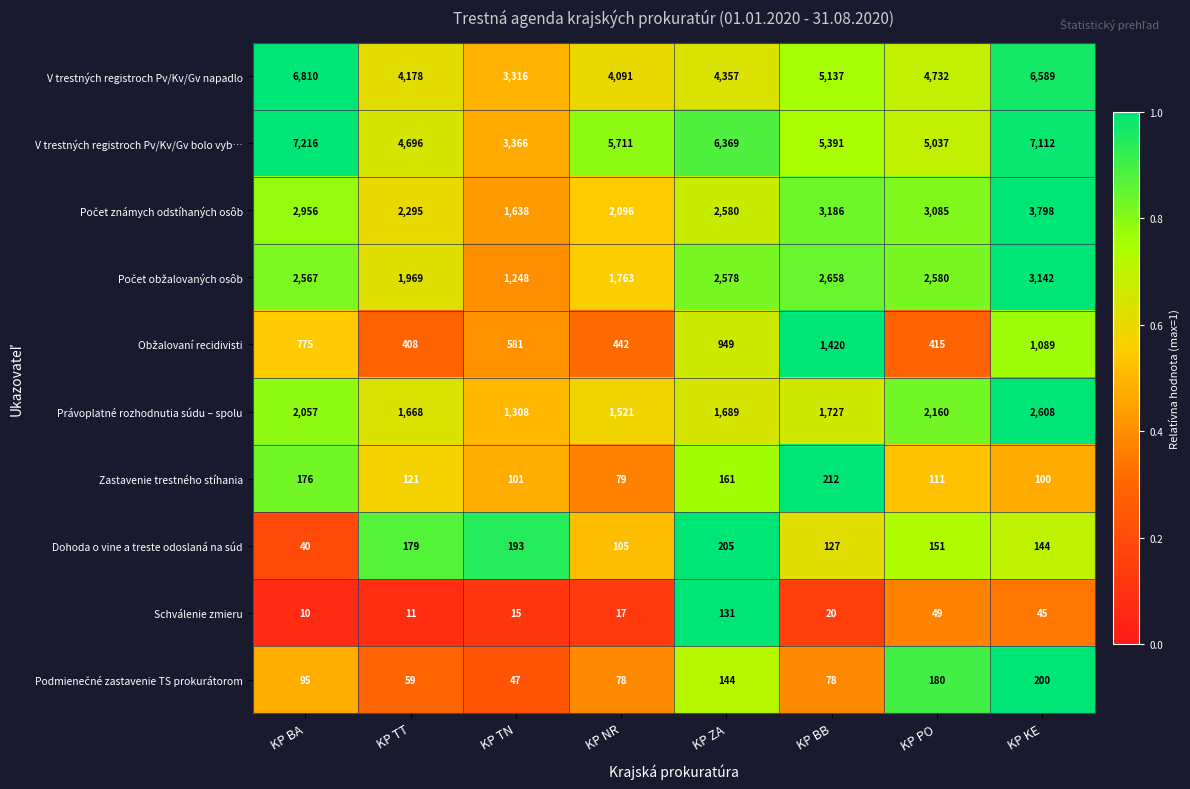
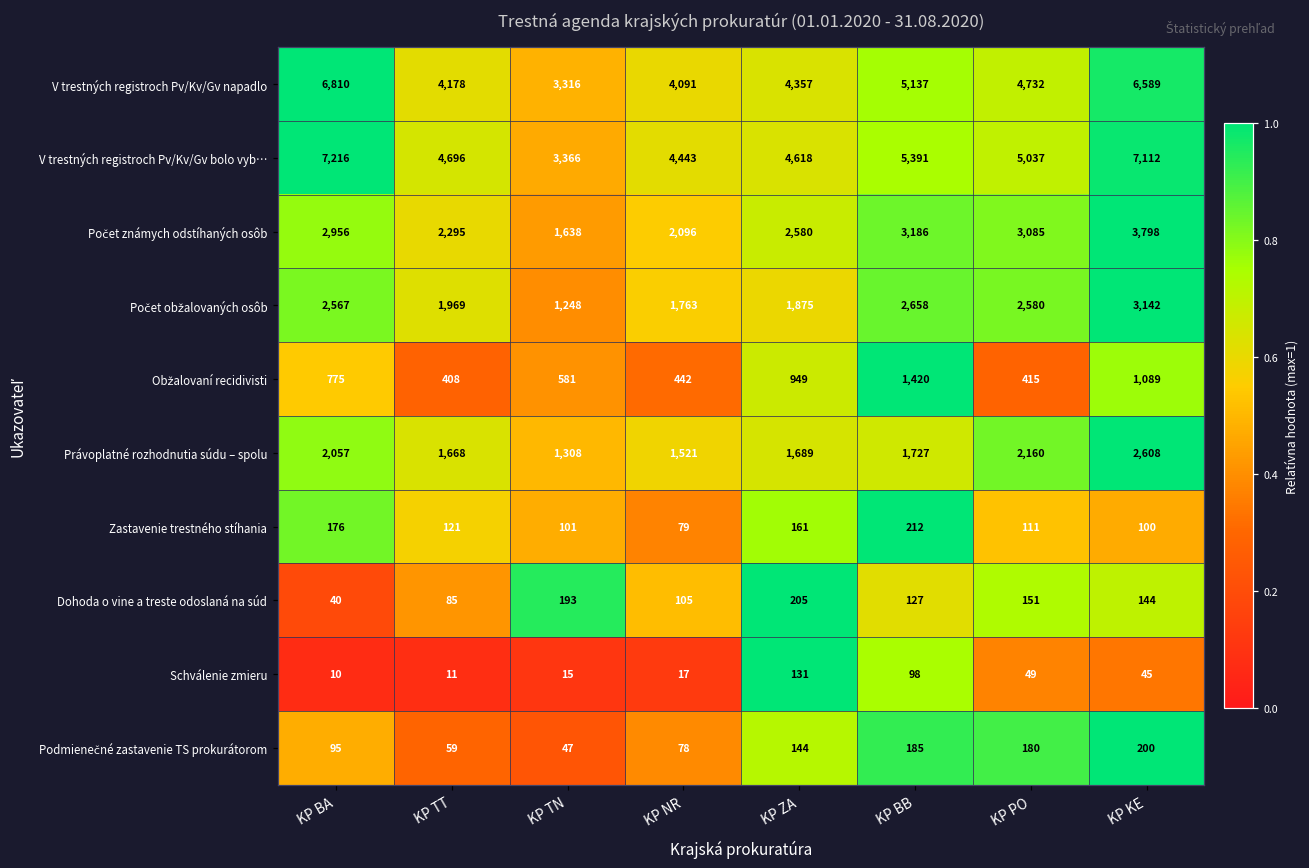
V trestných registroch Pv/Kv/Gv bolo vyb…, KP NR: 5,711 -> 4,443
V trestných registroch Pv/Kv/Gv bolo vyb…, KP ZA: 6,369 -> 4,618
Počet obžalovaných osôb, KP ZA: 2,578 -> 1,875
Dohoda o vine a treste odoslaná na súd, KP TT: 179 -> 85
Schválenie zmieru, KP BB: 20 -> 98
Podmienečné zastavenie TS prokurátorom, KP BB: 78 -> 185
